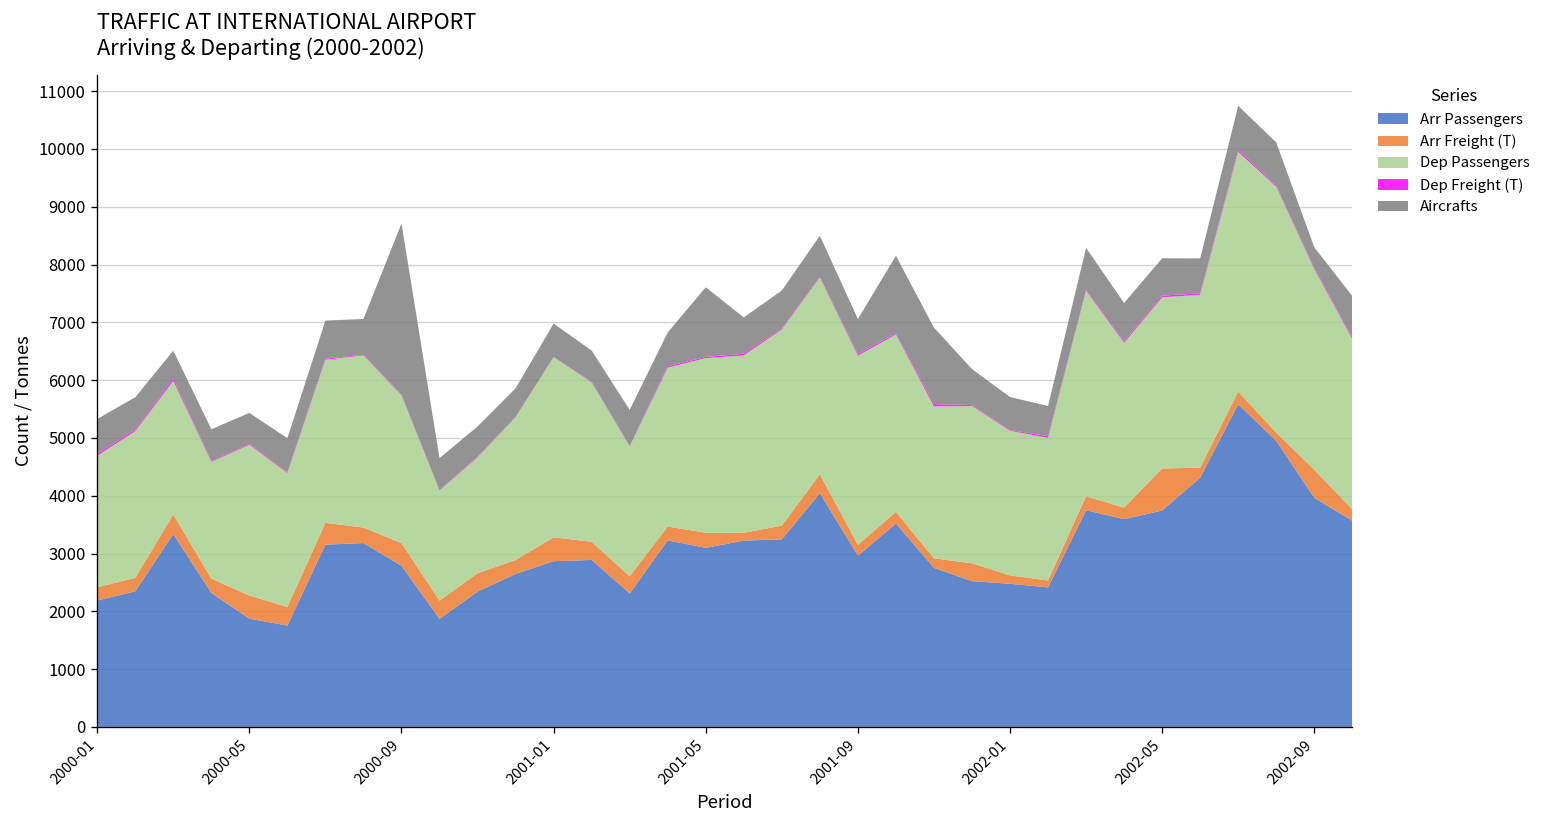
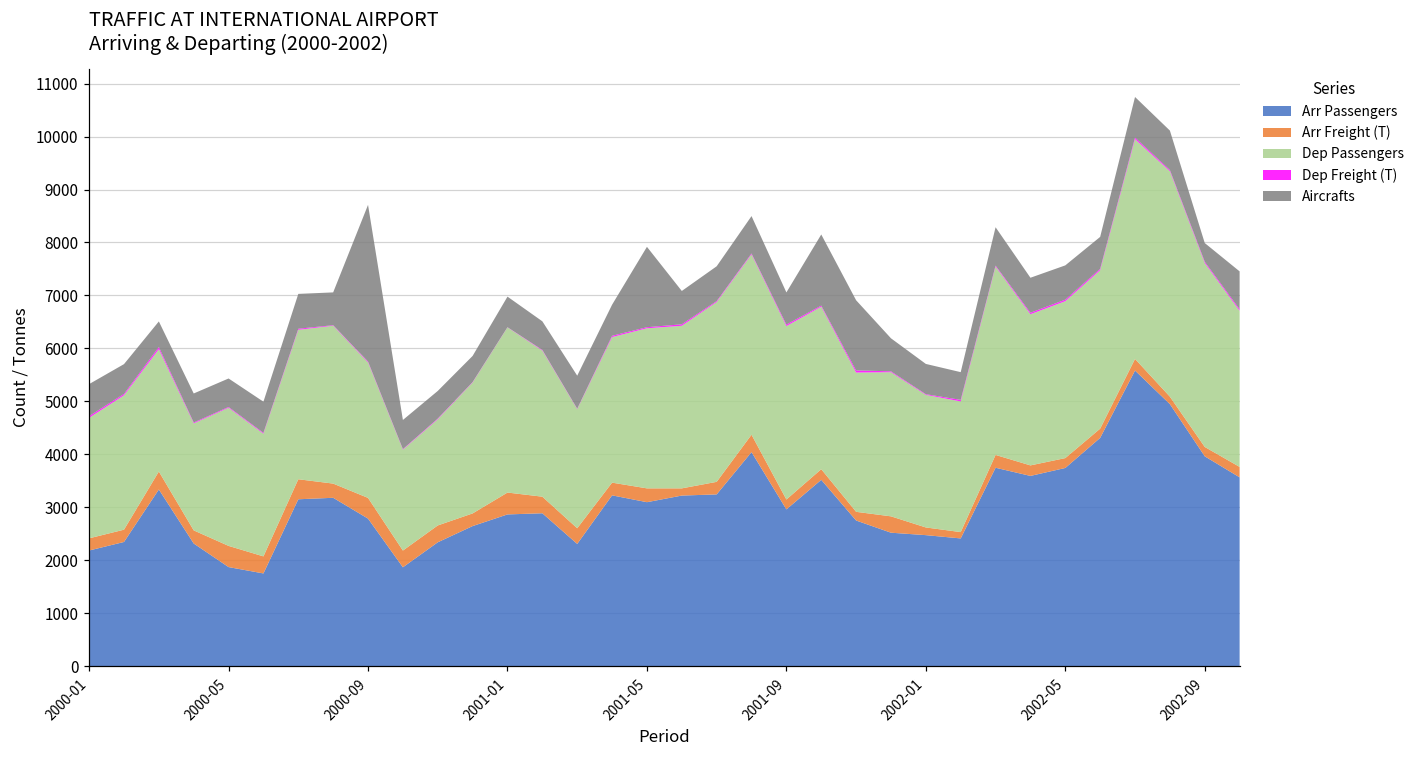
Aircrafts, 2001-05: 1200 -> 1500
Arr Freight (T), 2002-05: 700 -> 200
Arr Freight (T), 2002-09: 500 -> 200
